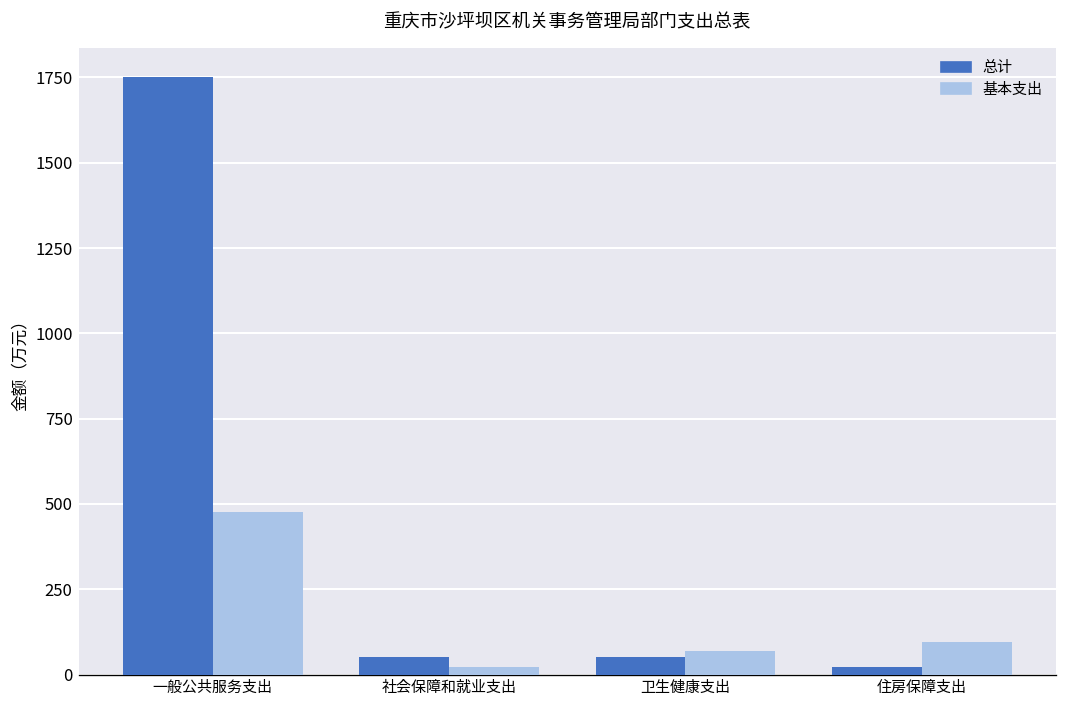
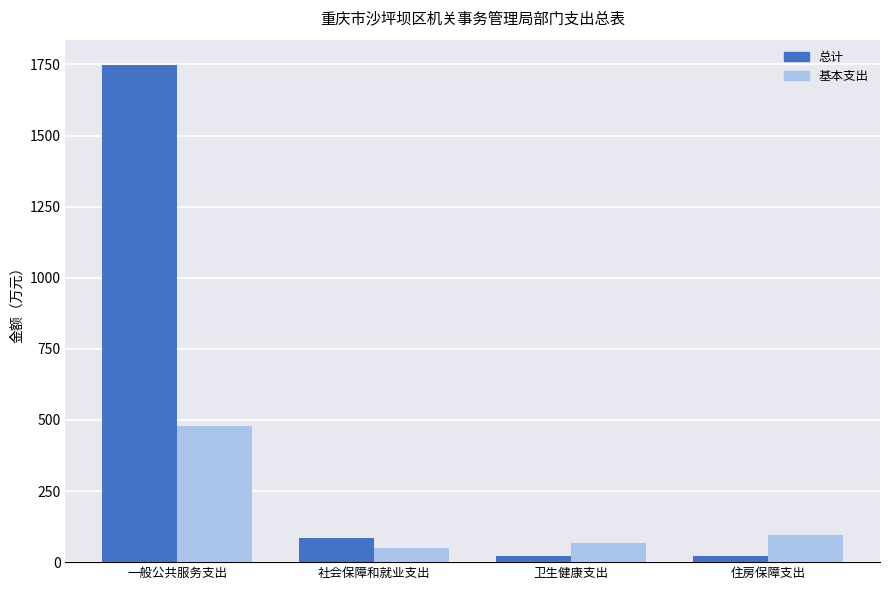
总计, 社会保障和就业支出: 50 -> 80
基本支出, 社会保障和就业支出: 20 -> 50
总计, 卫生健康支出: 50 -> 20
